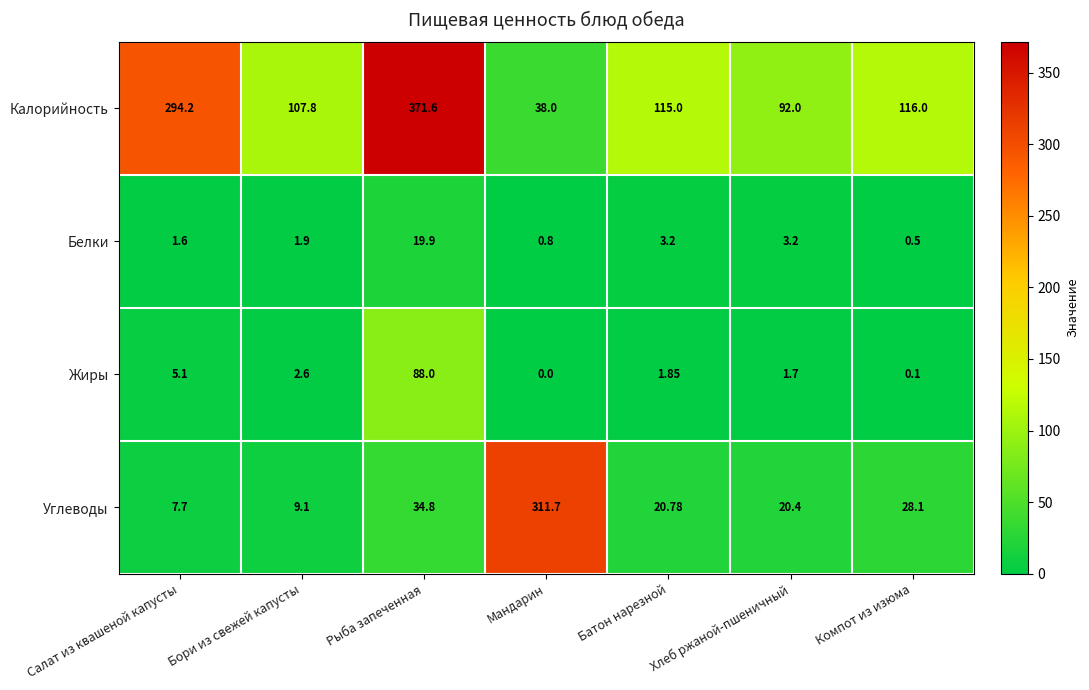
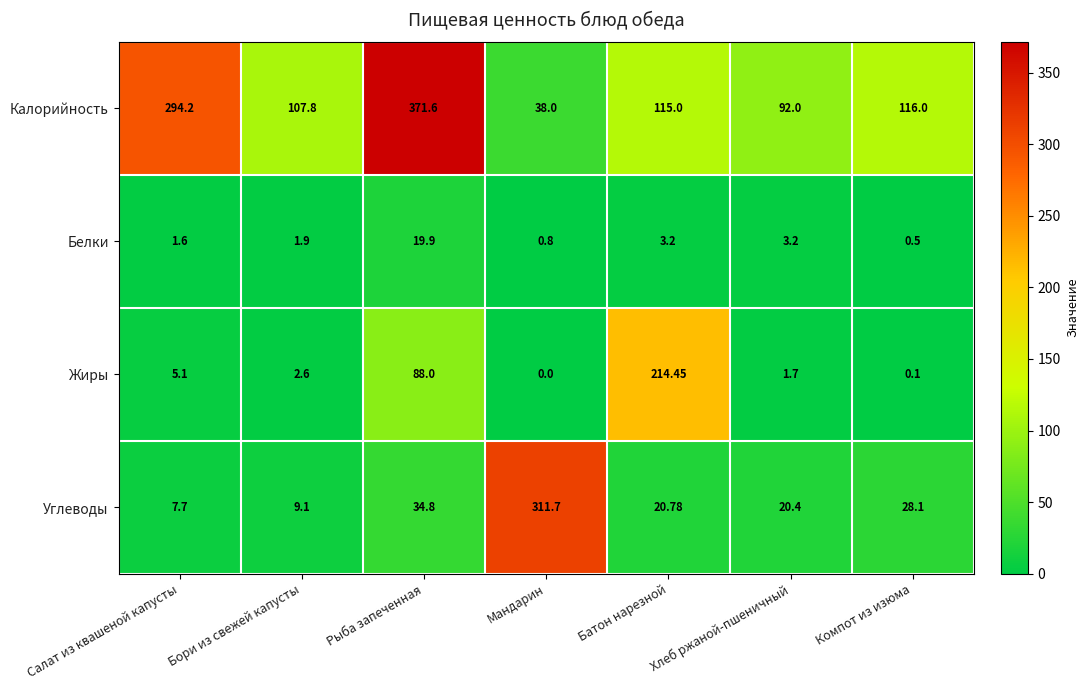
Жиры, Батон нарезной: 1.85 -> 214.45
